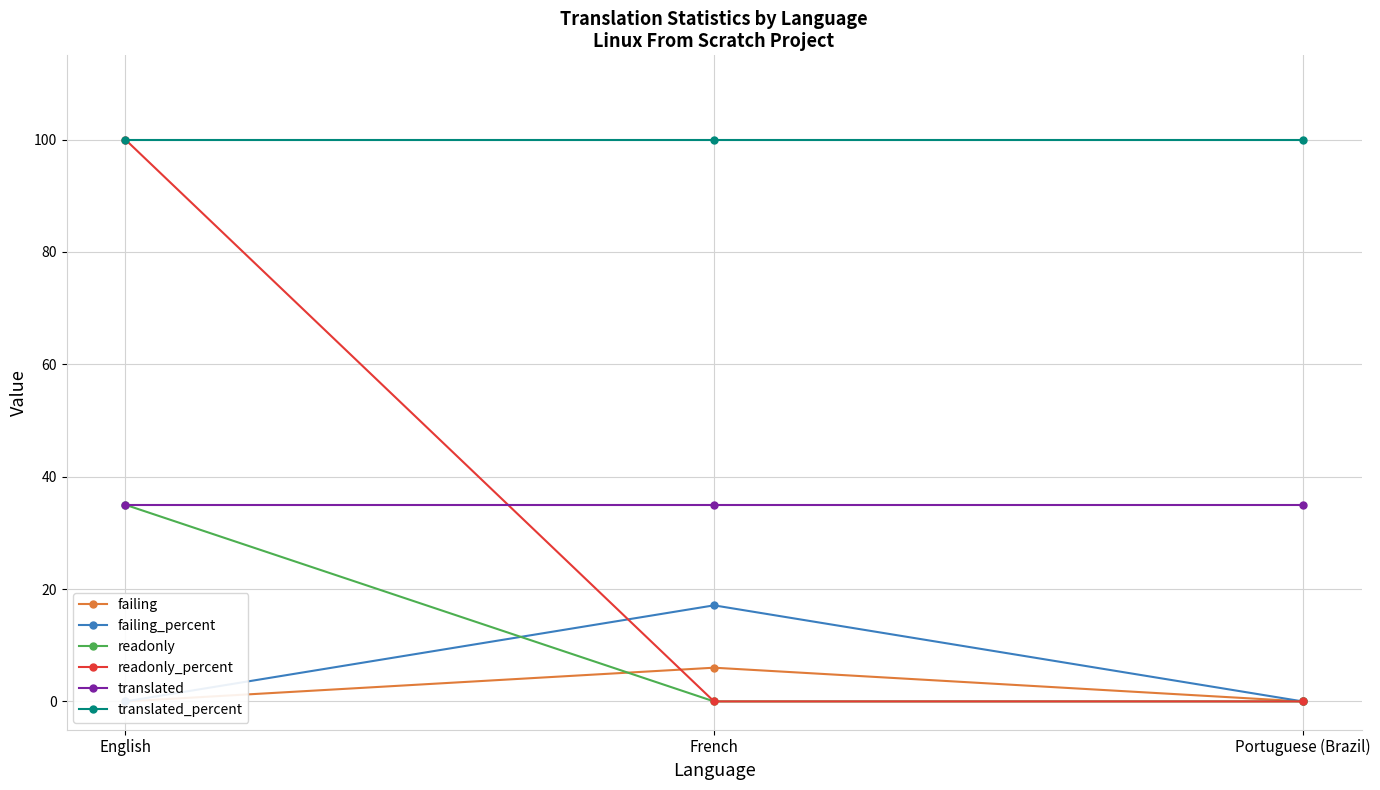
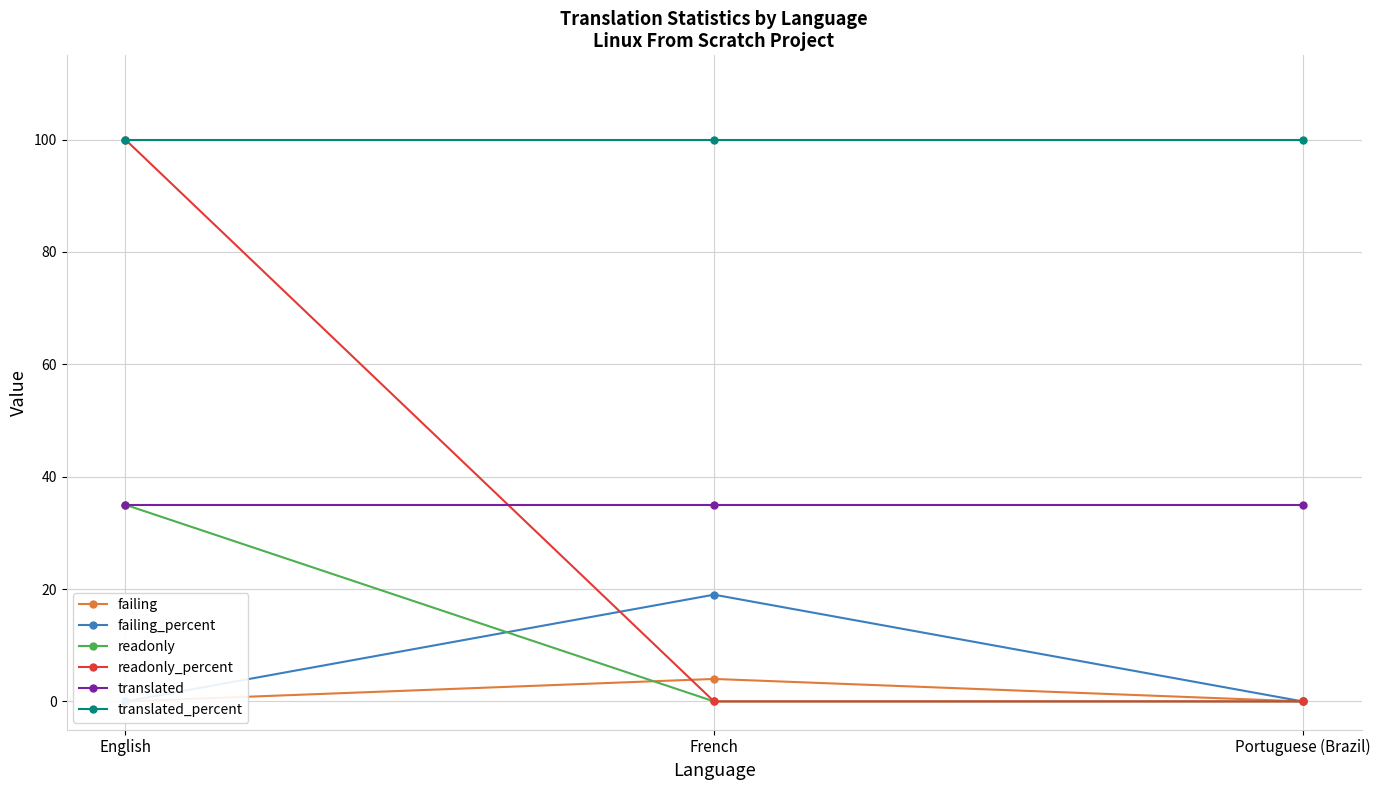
failing, French: 6 -> 4
failing_percent, French: 17 -> 19
